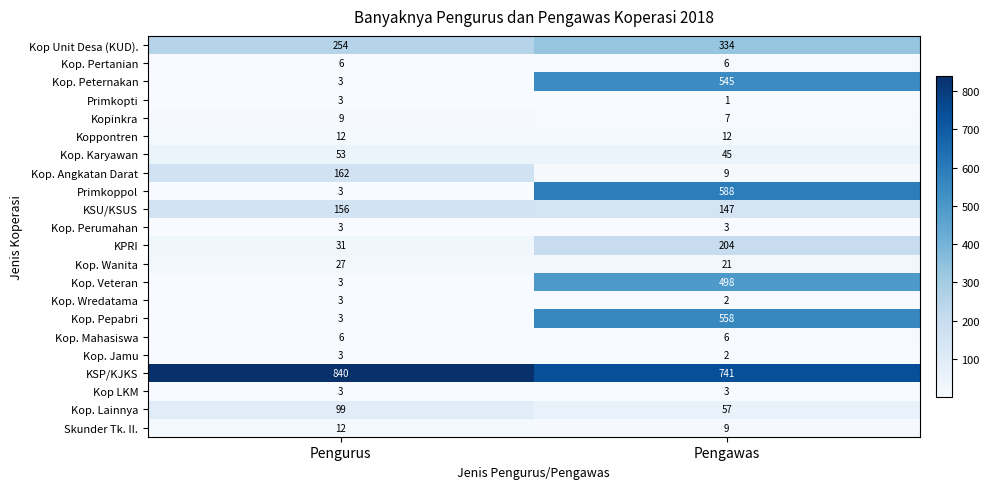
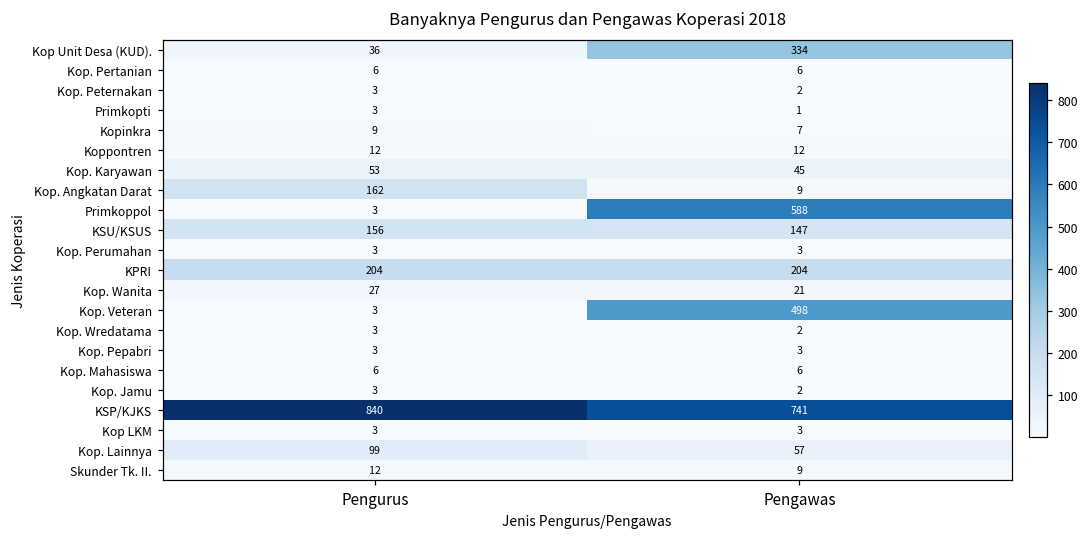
Kop Unit Desa (KUD)., Pengurus: 254 -> 36
Kop. Peternakan, Pengawas: 545 -> 2
KPRI, Pengurus: 31 -> 204
Kop. Pepabri, Pengawas: 558 -> 3
